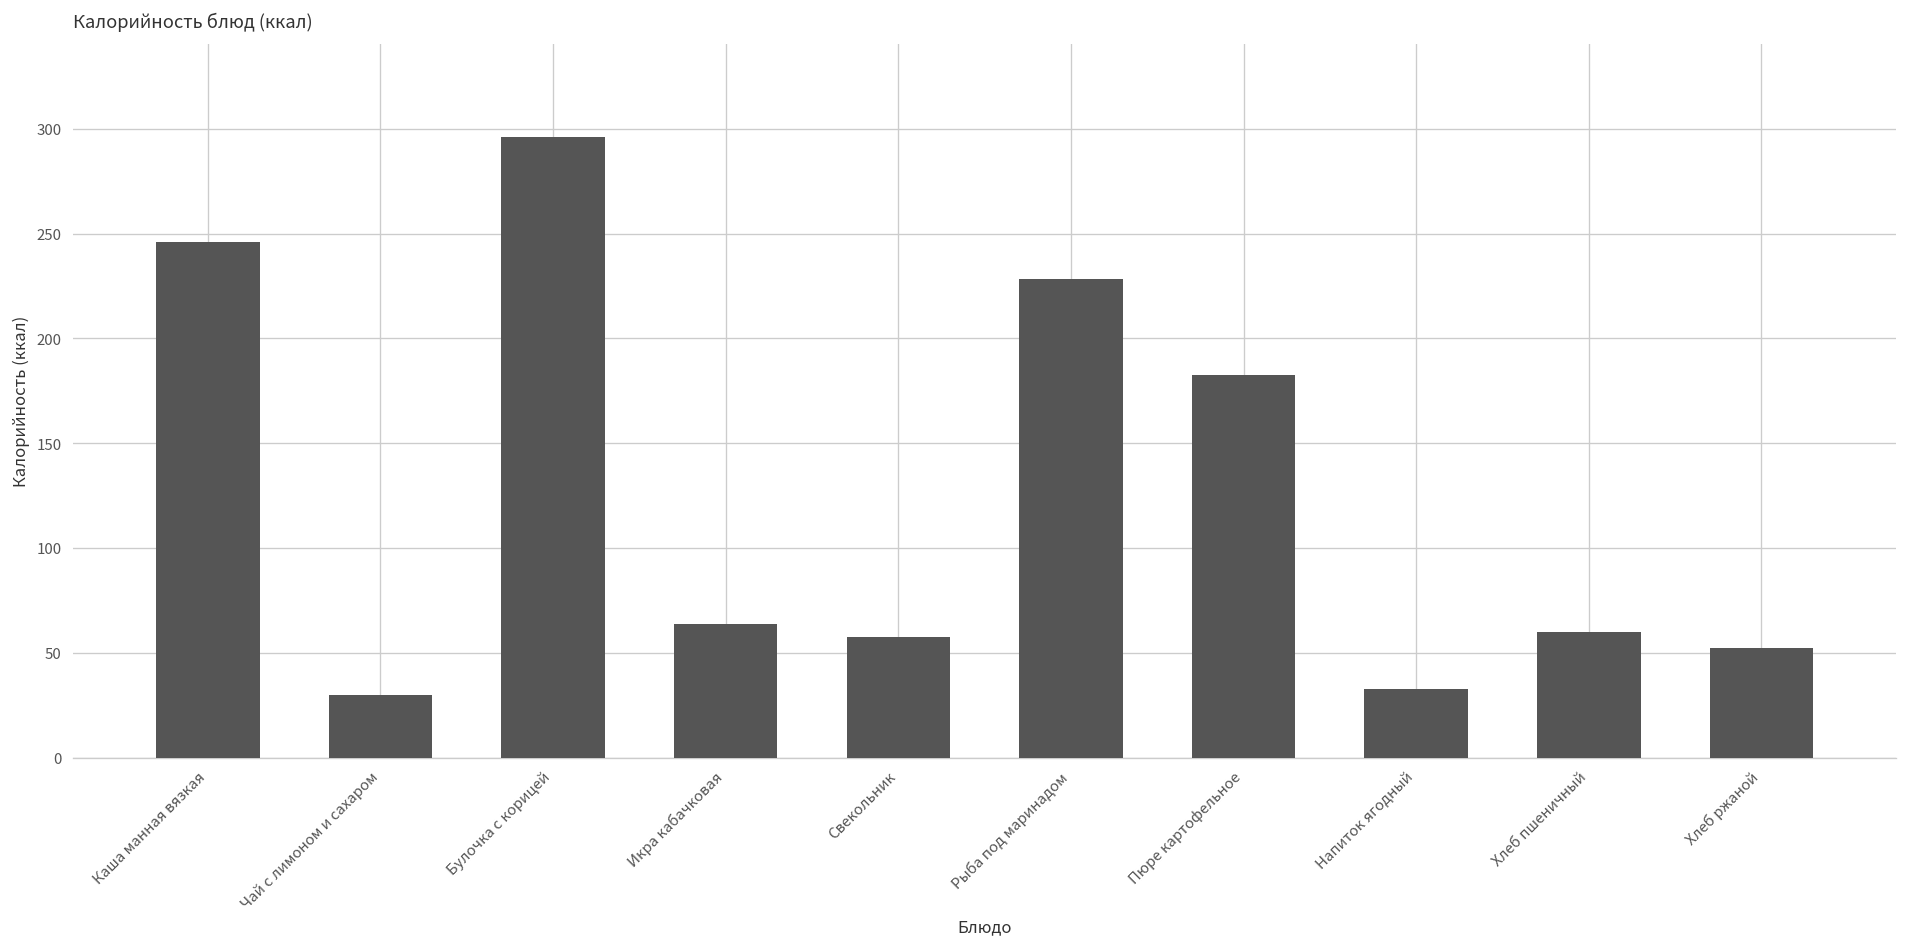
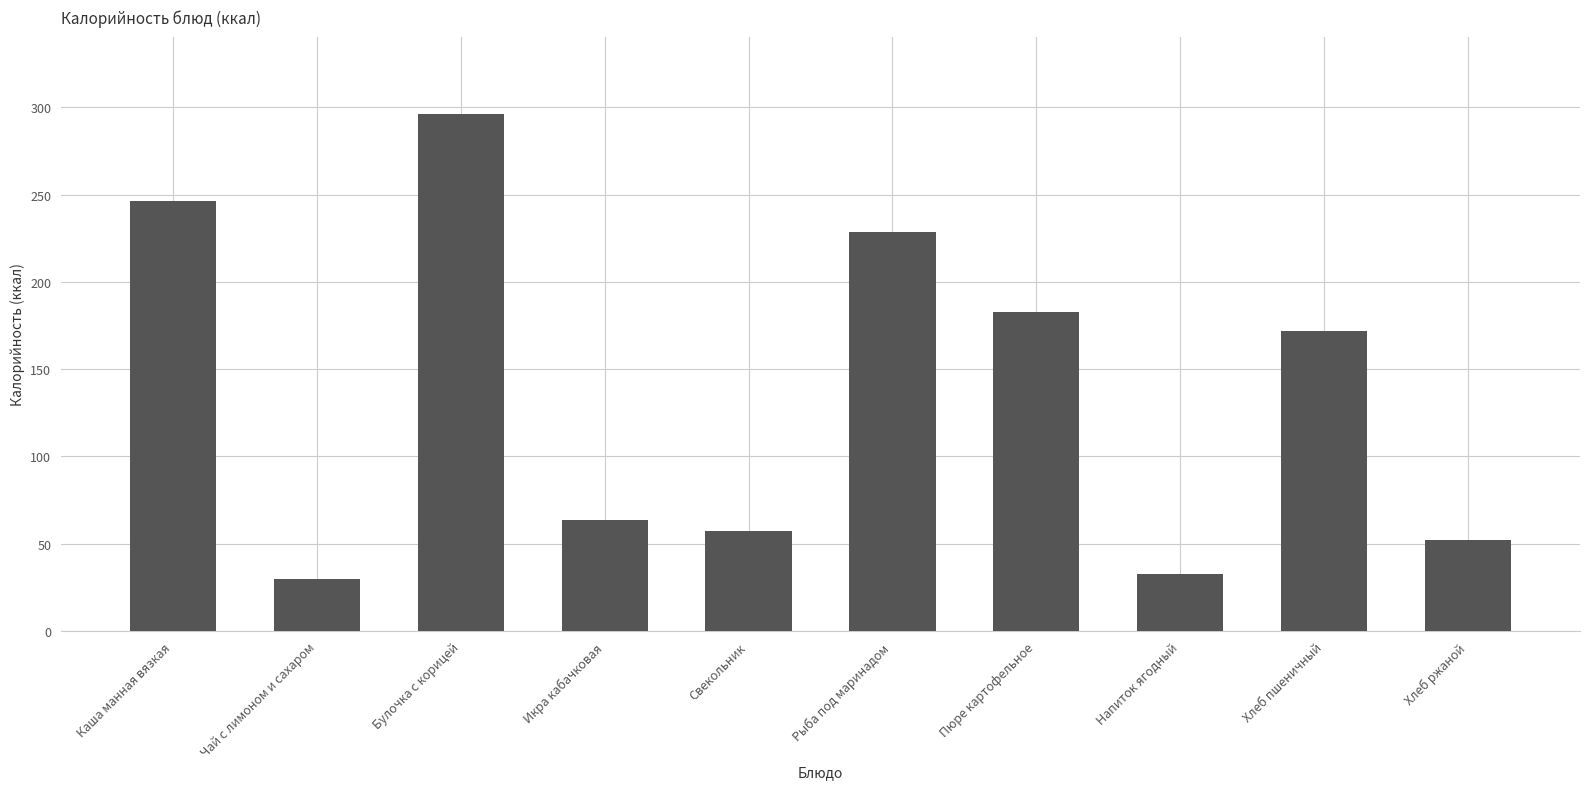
Хлеб пшеничный: 60 -> 172
